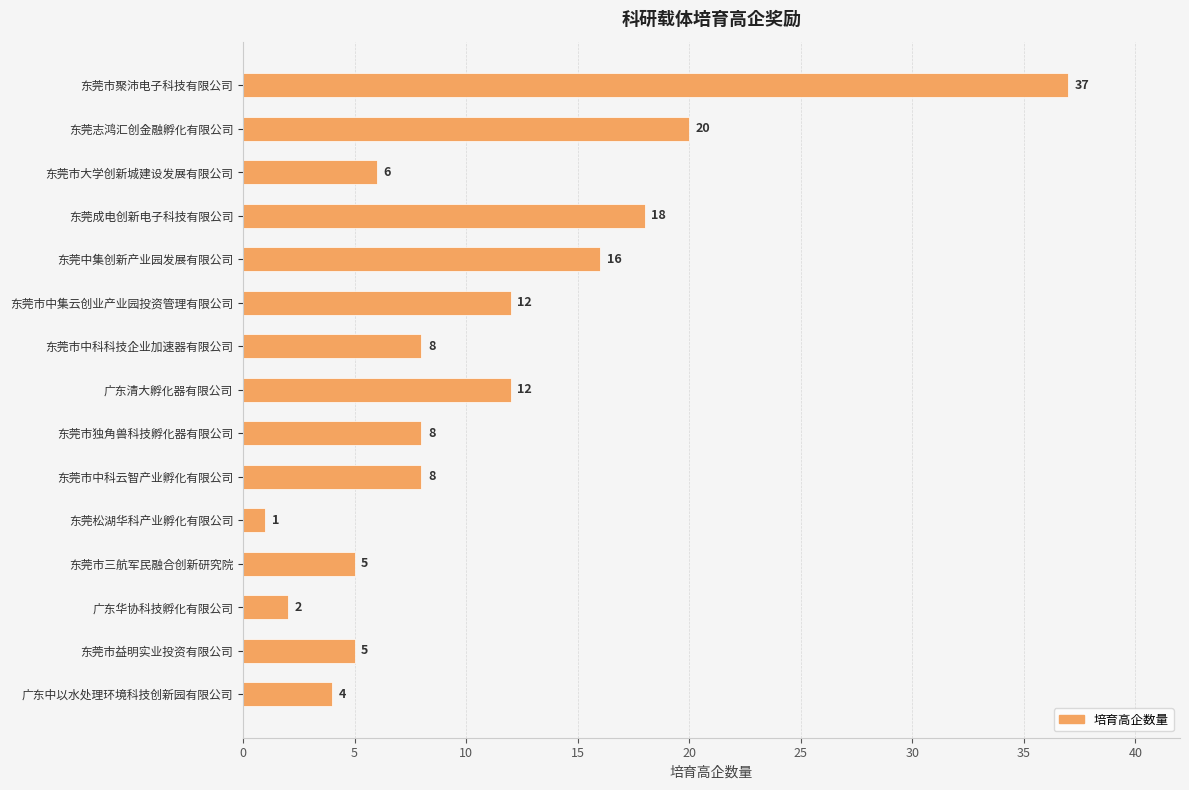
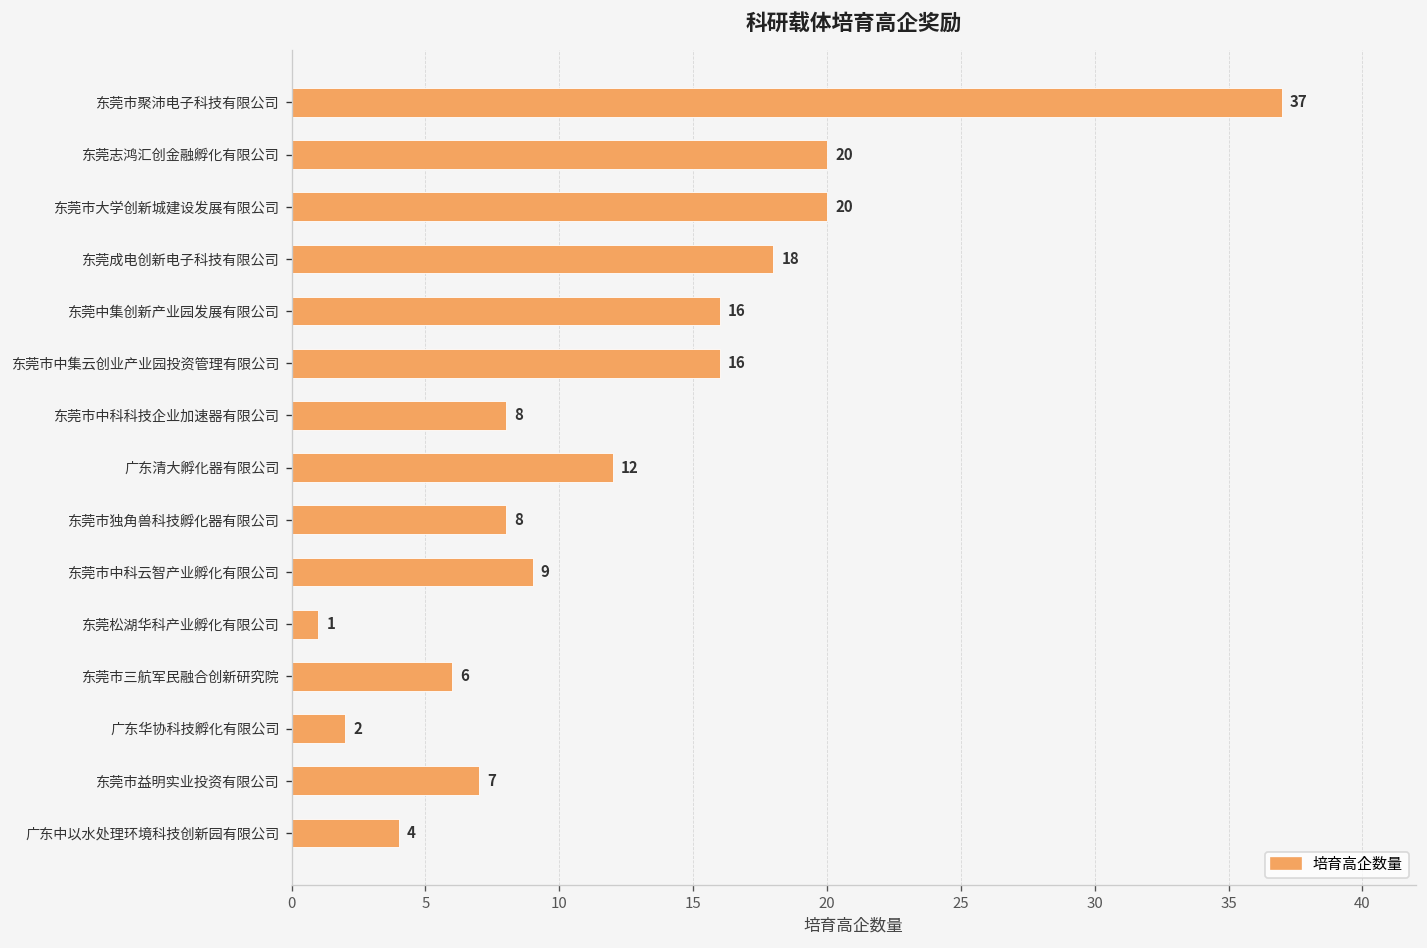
东莞市大学创新城建设发展有限公司: 6 -> 20
东莞市中集云创业产业园投资管理有限公司: 12 -> 16
东莞市中科云智产业孵化有限公司: 8 -> 9
东莞市三航军民融合创新研究院: 5 -> 6
东莞市益明实业投资有限公司: 5 -> 7
